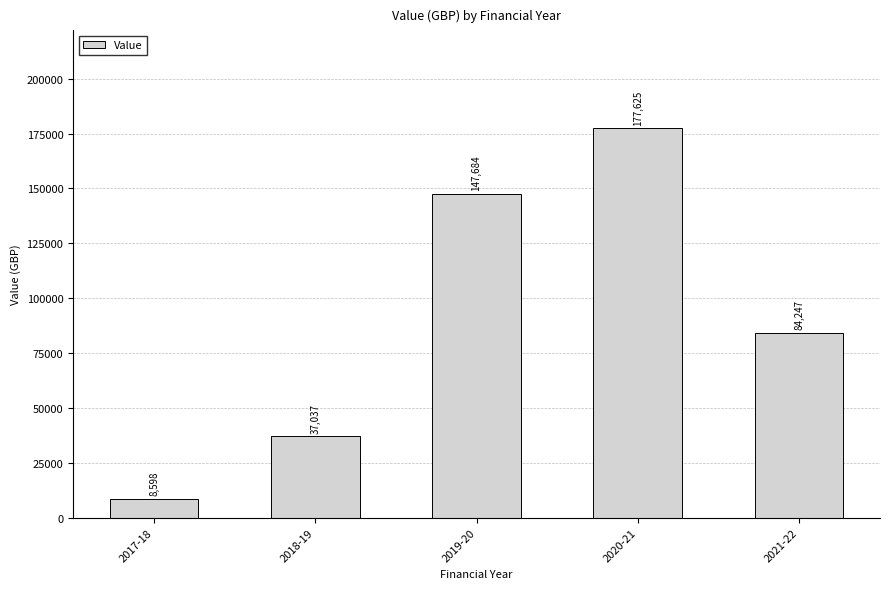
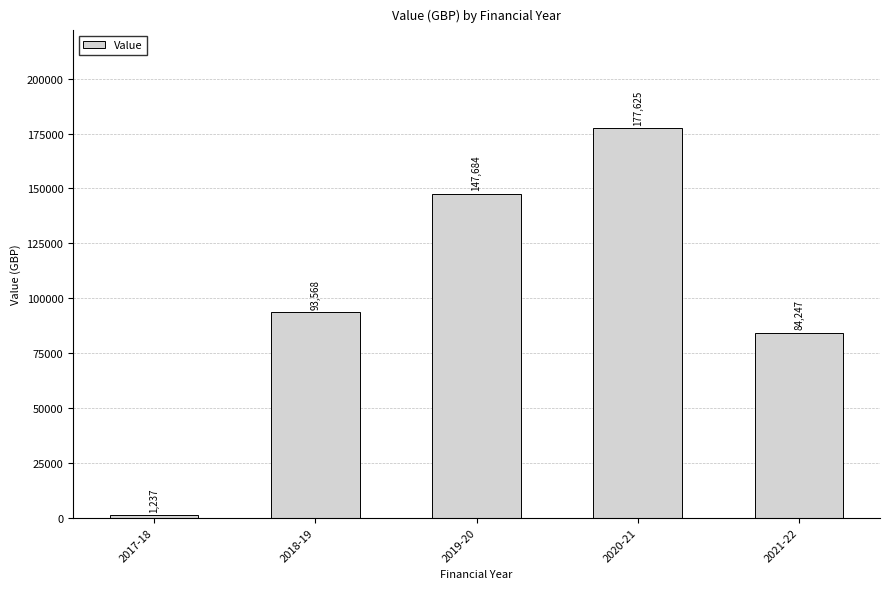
2017-18: 8,598 -> 1,237
2018-19: 37,037 -> 93,568
